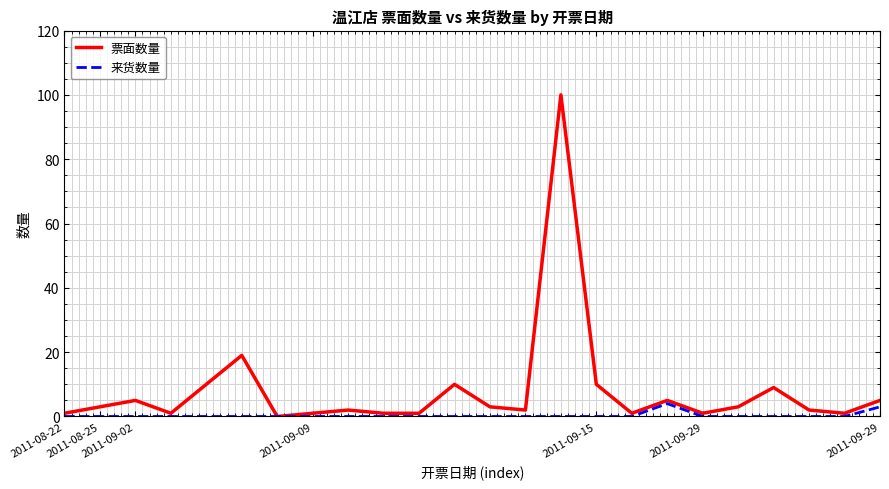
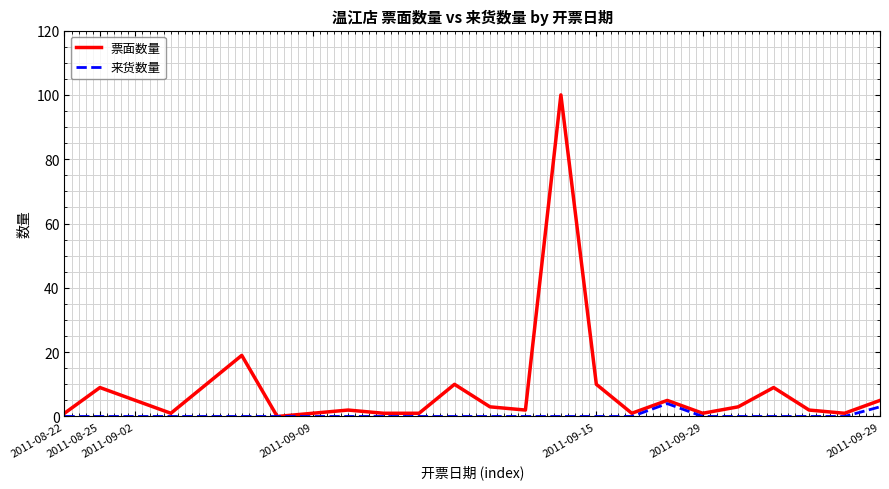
票面数量, 2011-08-25: 3 -> 9
